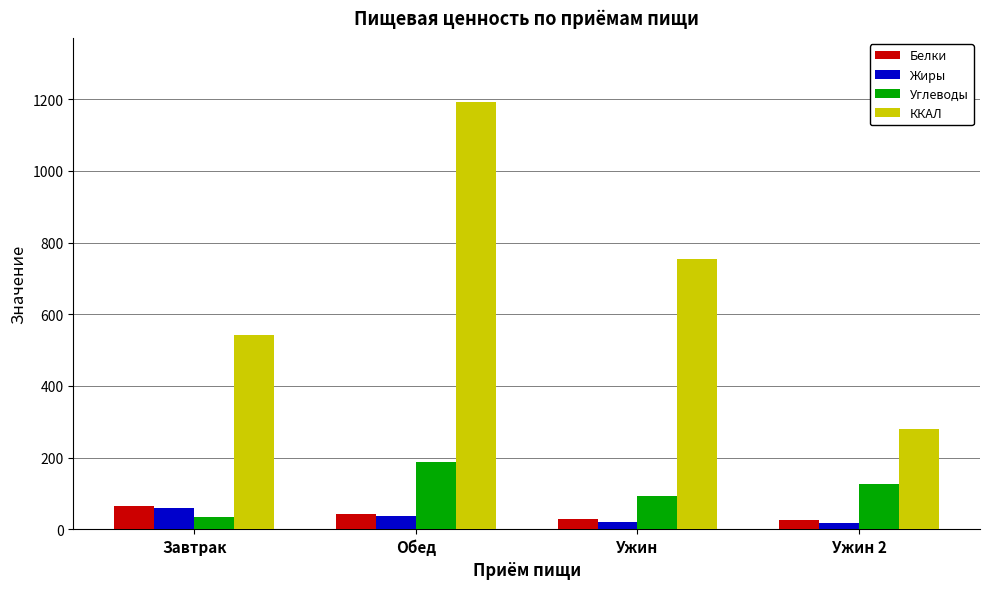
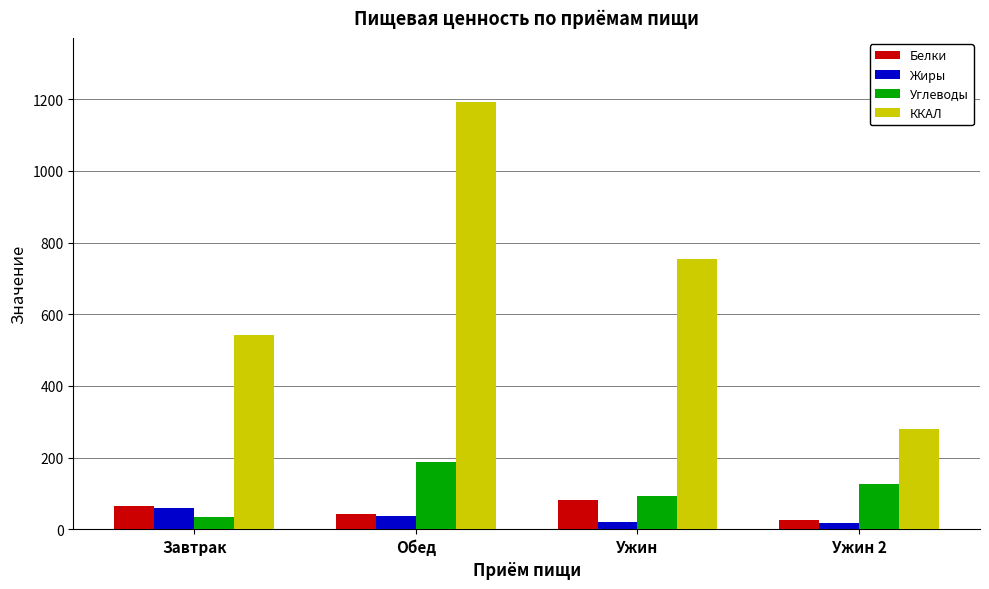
Белки, Ужин: 30 -> 80
